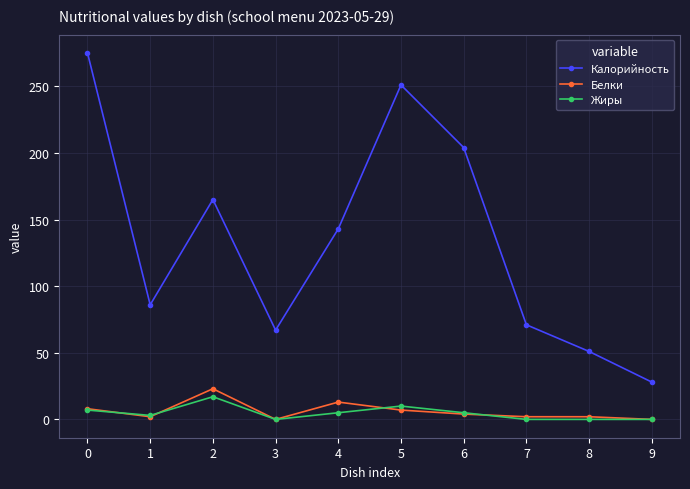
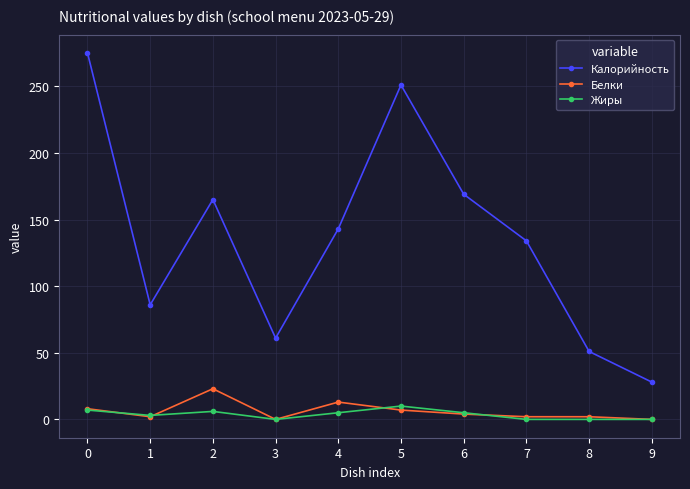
Жиры, 2: 17 -> 6
Калорийность, 3: 67 -> 61
Калорийность, 6: 204 -> 169
Калорийность, 7: 71 -> 134
